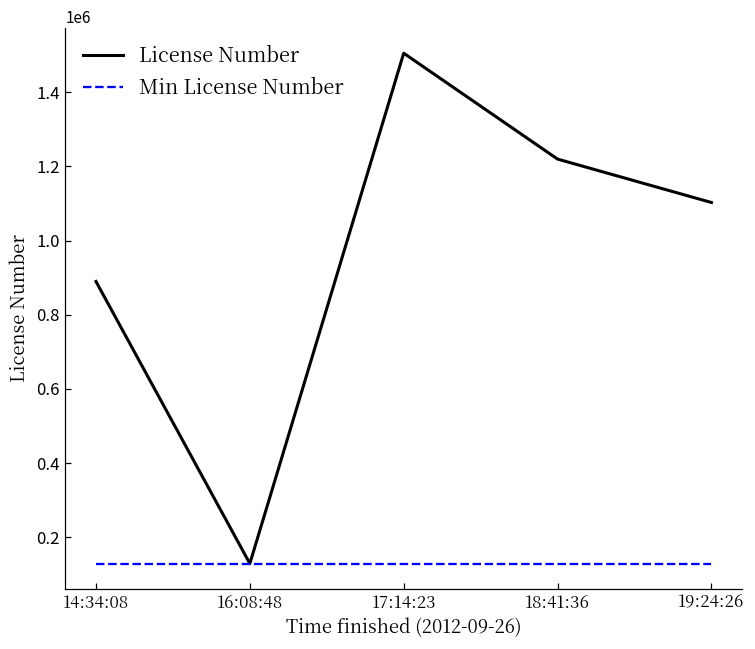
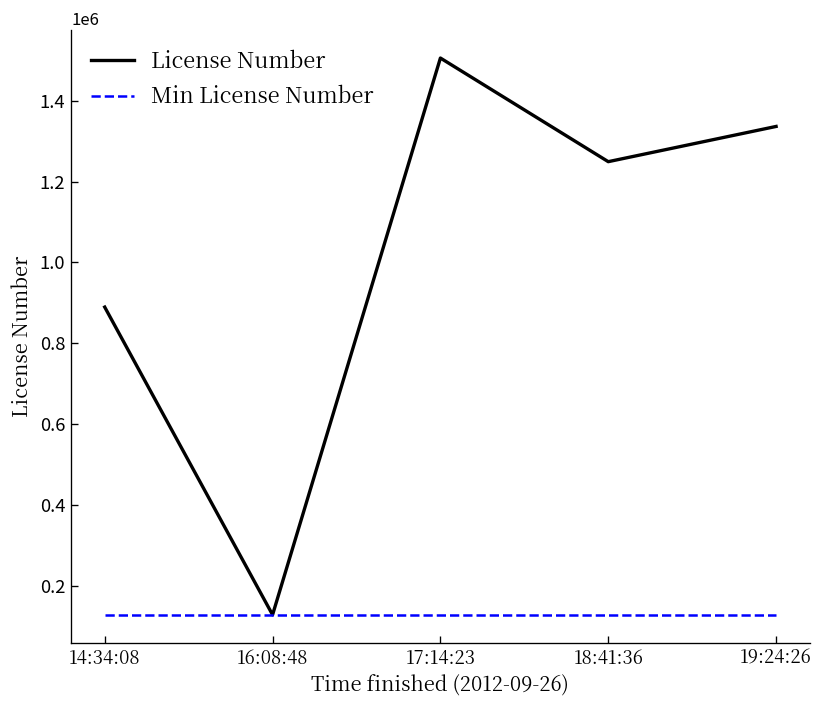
License Number, 18:41:36: 1220000 -> 1250000
License Number, 19:24:26: 1100000 -> 1340000
